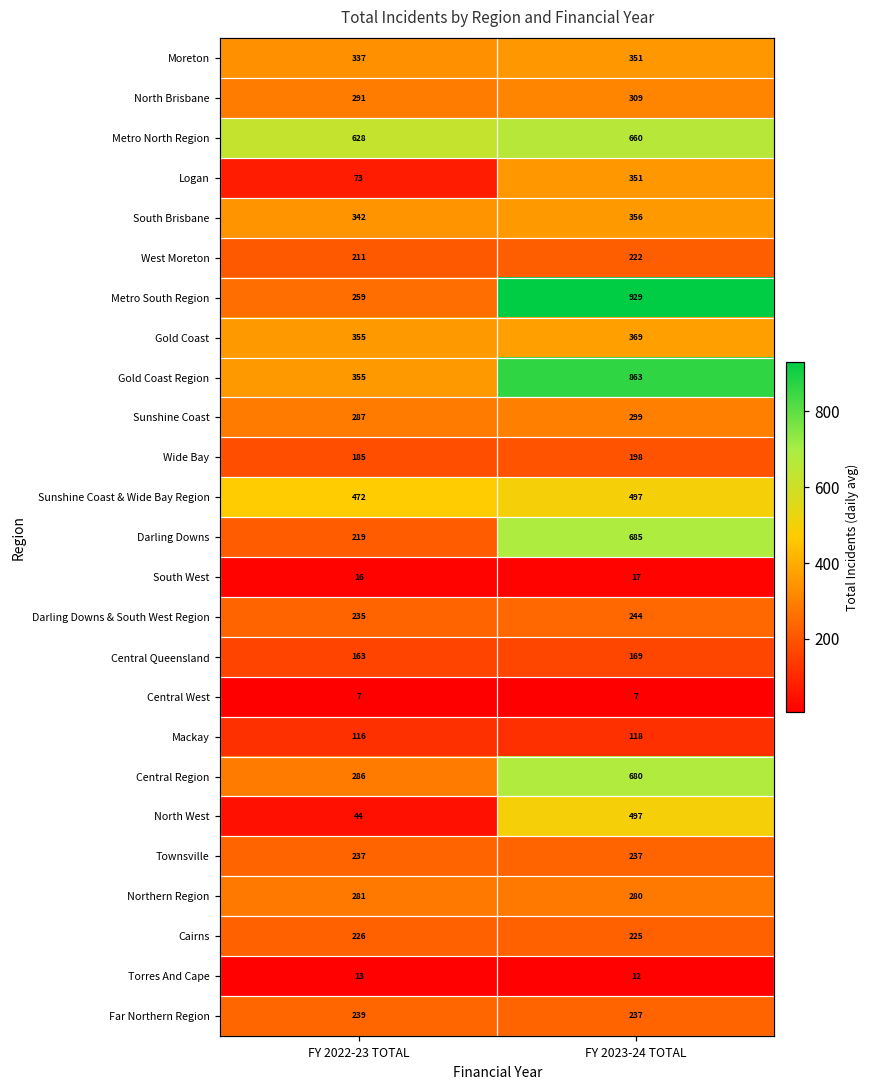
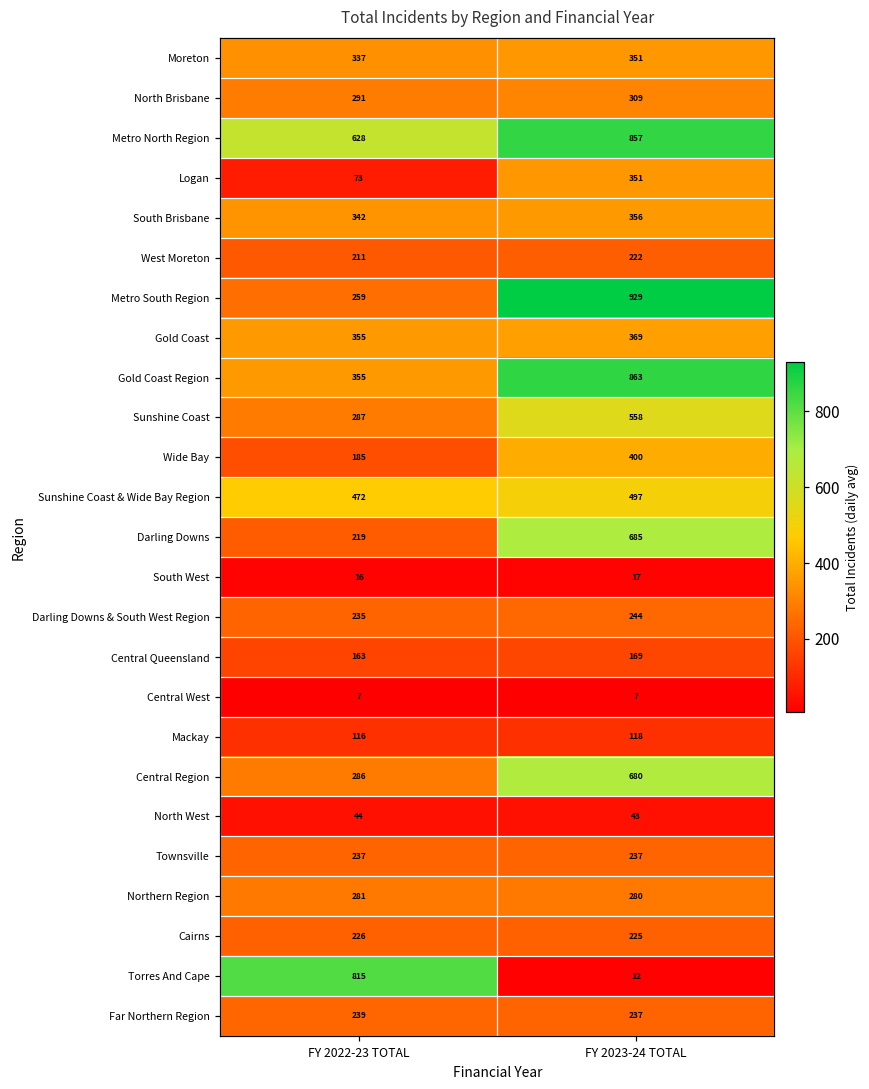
Metro North Region, FY 2023-24 TOTAL: 660 -> 857
Sunshine Coast, FY 2023-24 TOTAL: 299 -> 558
Wide Bay, FY 2023-24 TOTAL: 198 -> 400
North West, FY 2023-24 TOTAL: 497 -> 43
Torres And Cape, FY 2022-23 TOTAL: 13 -> 815
